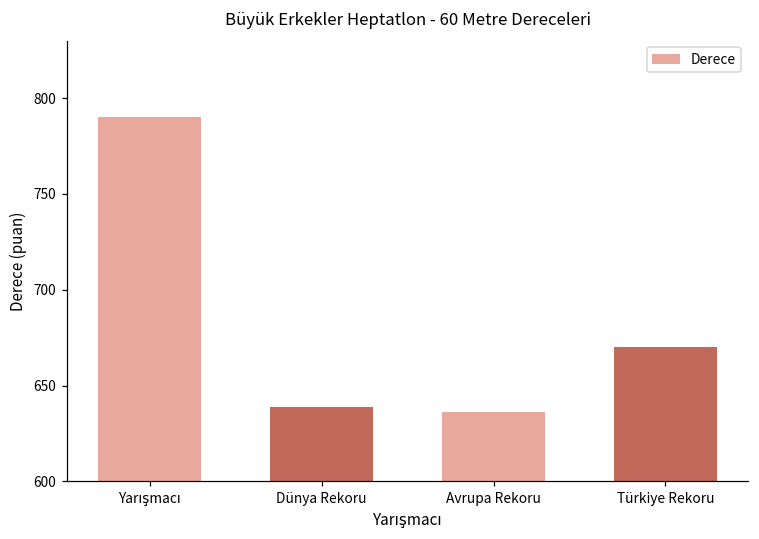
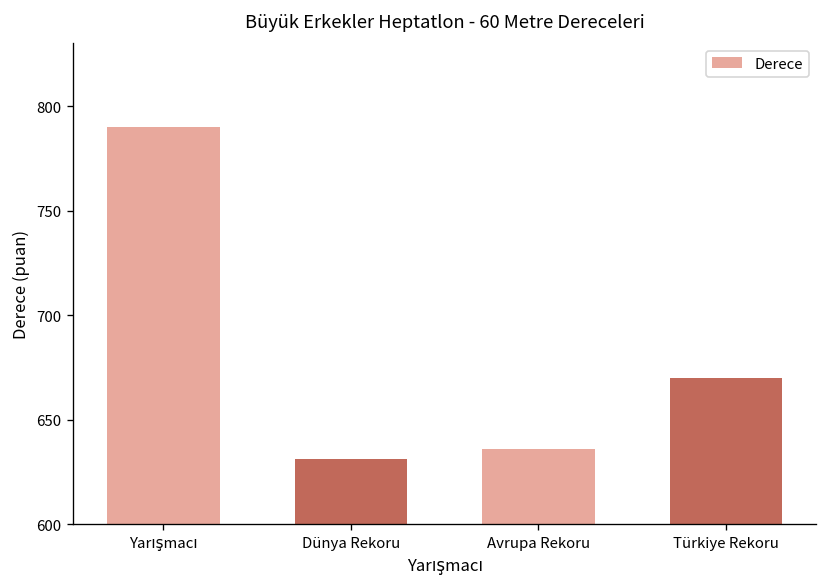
Dünya Rekoru: 639 -> 631
